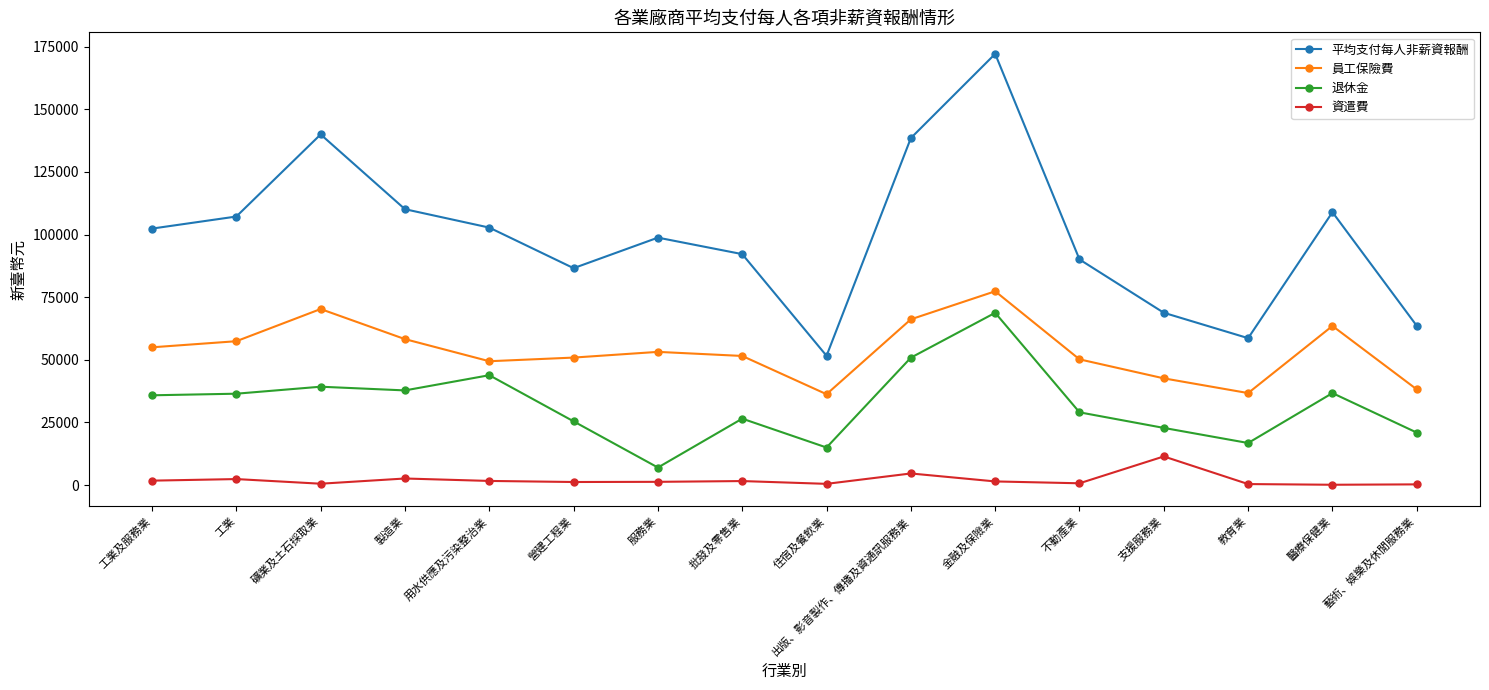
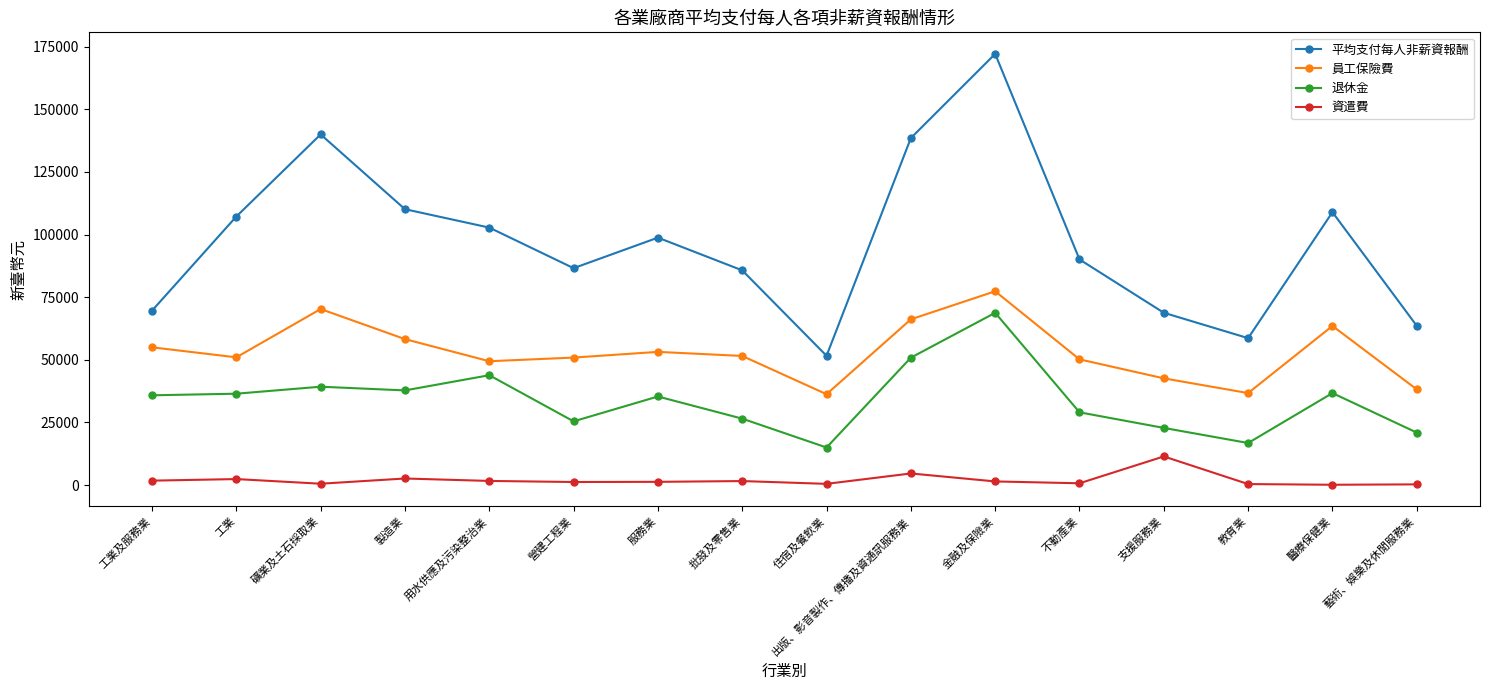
平均支付每人非薪資報酬, 工業及服務業: 102000 -> 70000
員工保險費, 工業: 57000 -> 51000
退休金, 服務業: 7000 -> 35000
平均支付每人非薪資報酬, 批發及零售業: 92000 -> 86000
